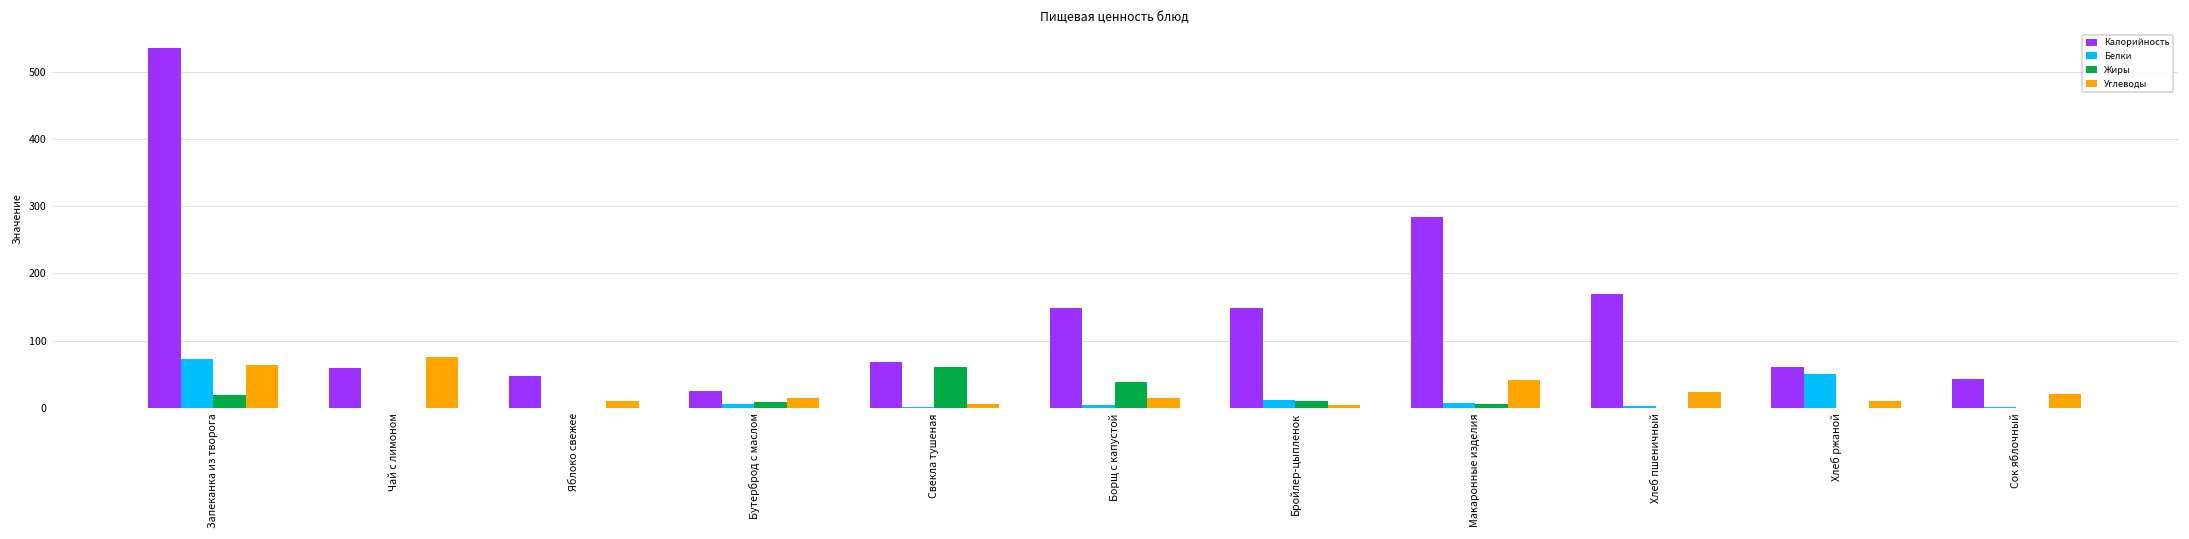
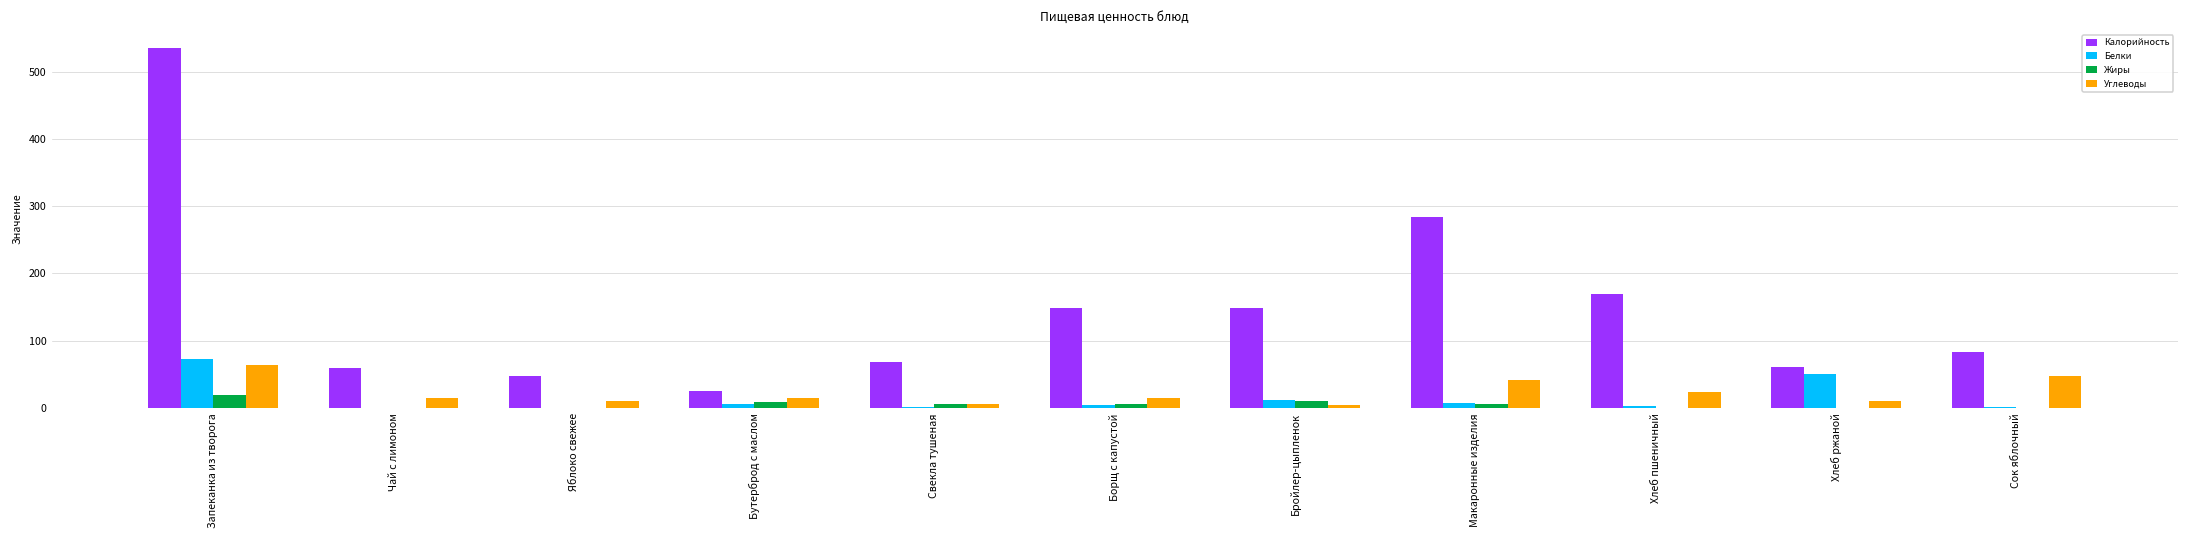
Углеводы, Чай с лимоном: 80 -> 20
Жиры, Свекла тушеная: 60 -> 10
Жиры, Борщ с капустой: 40 -> 10
Калорийность, Сок яблочный: 40 -> 80
Углеводы, Сок яблочный: 20 -> 50
